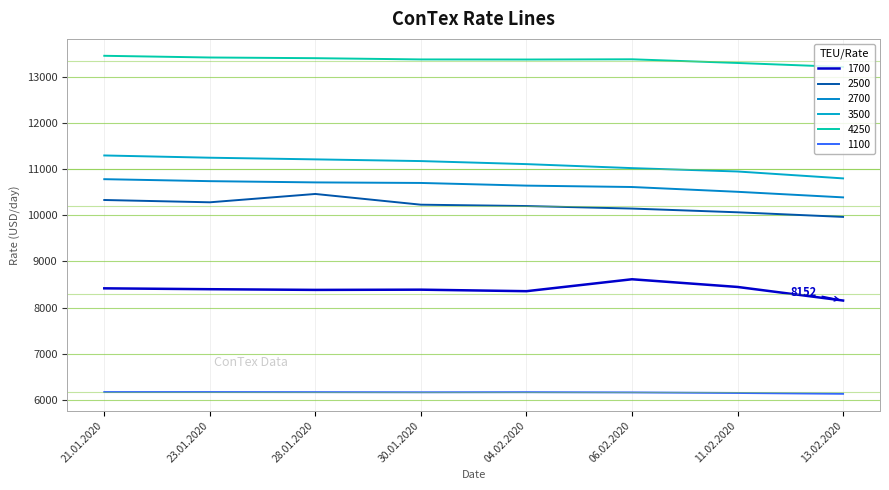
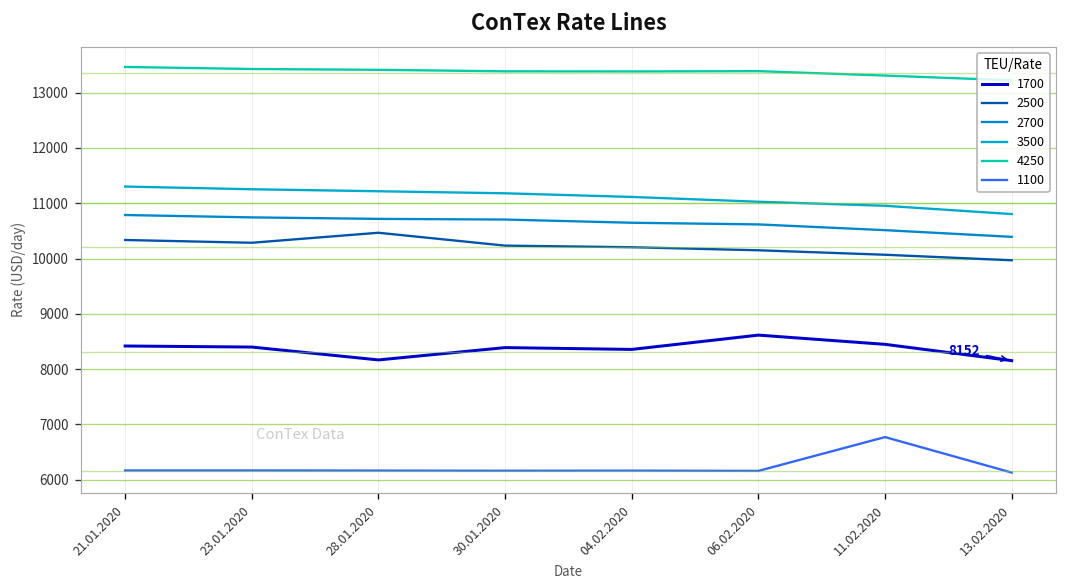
1700, 28.01.2020: 8400 -> 8200
1100, 11.02.2020: 6100 -> 6800
